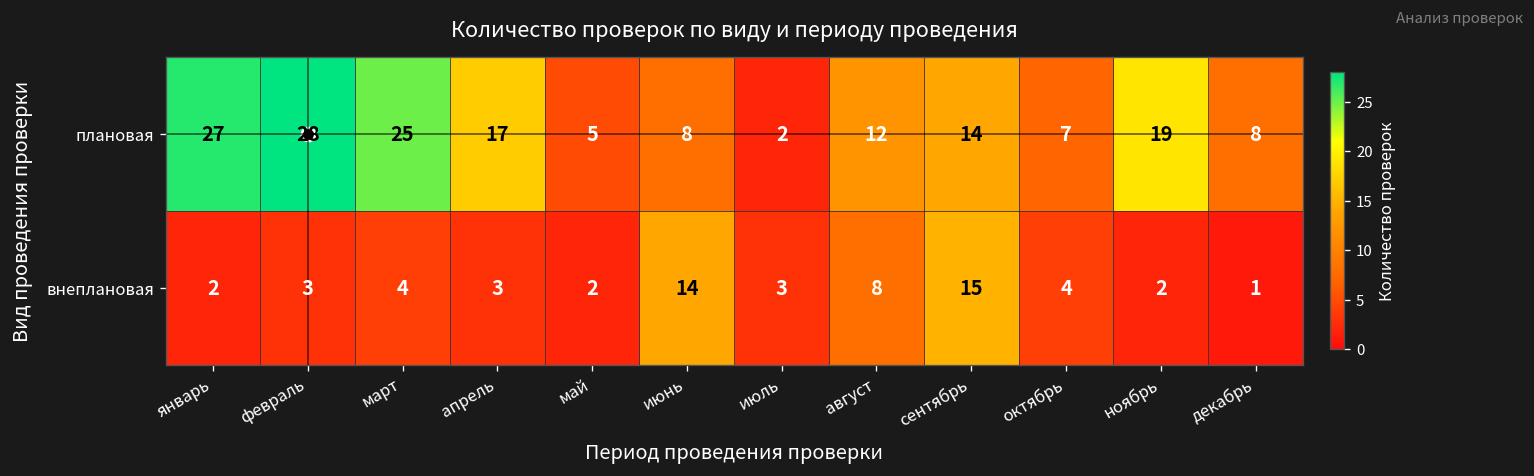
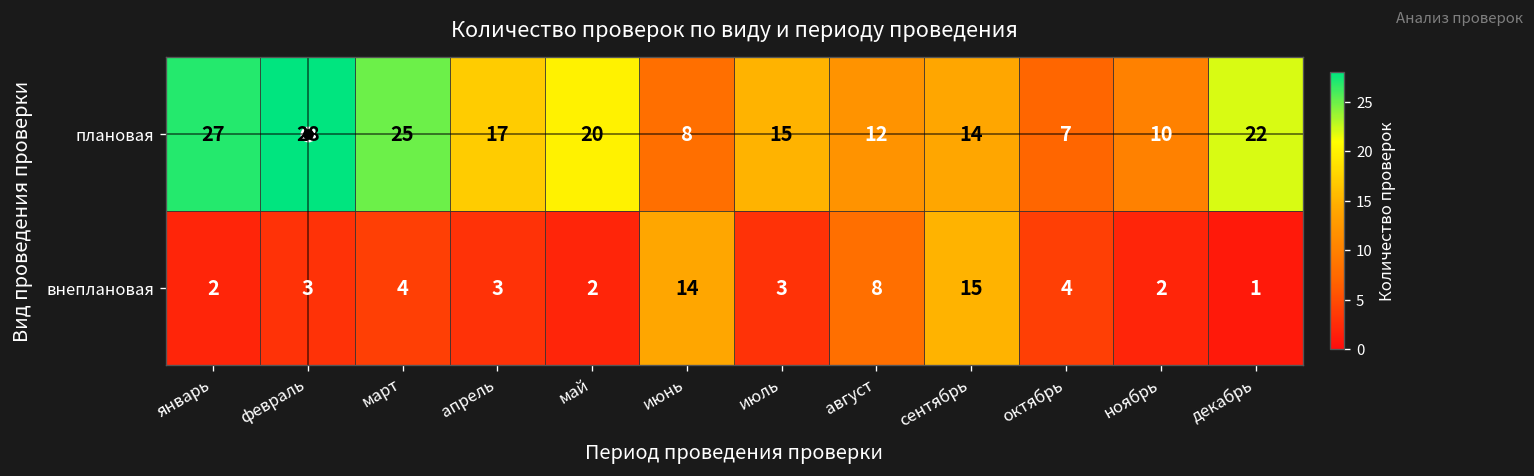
плановая, май: 5 -> 20
плановая, июль: 2 -> 15
плановая, ноябрь: 19 -> 10
плановая, декабрь: 8 -> 22
